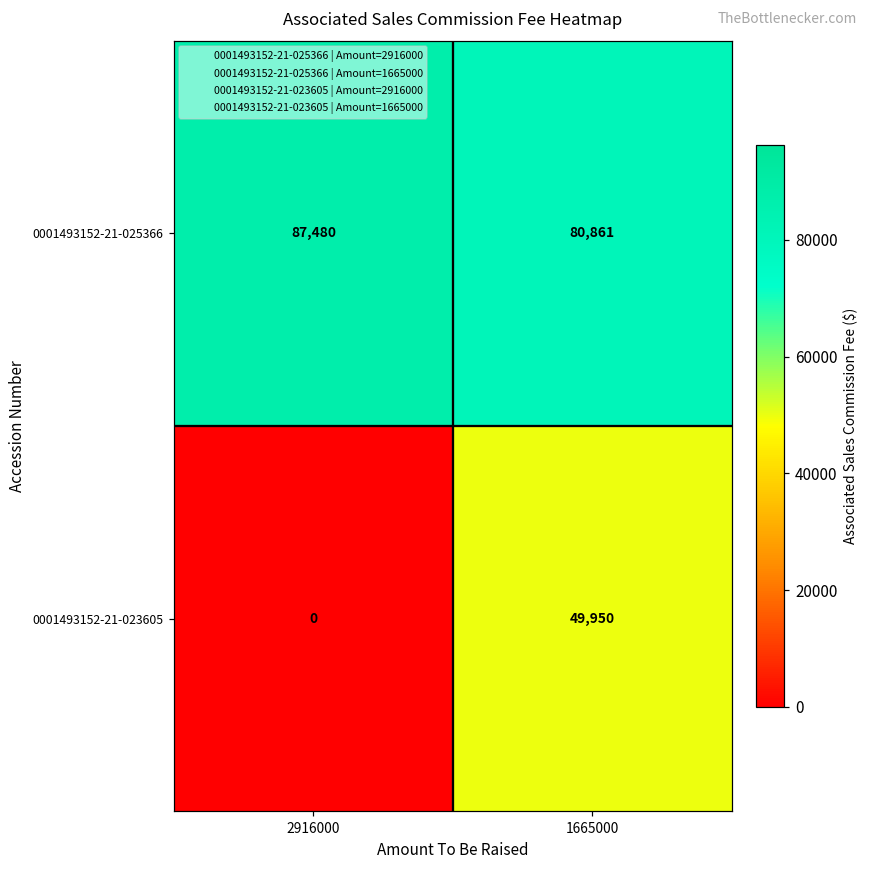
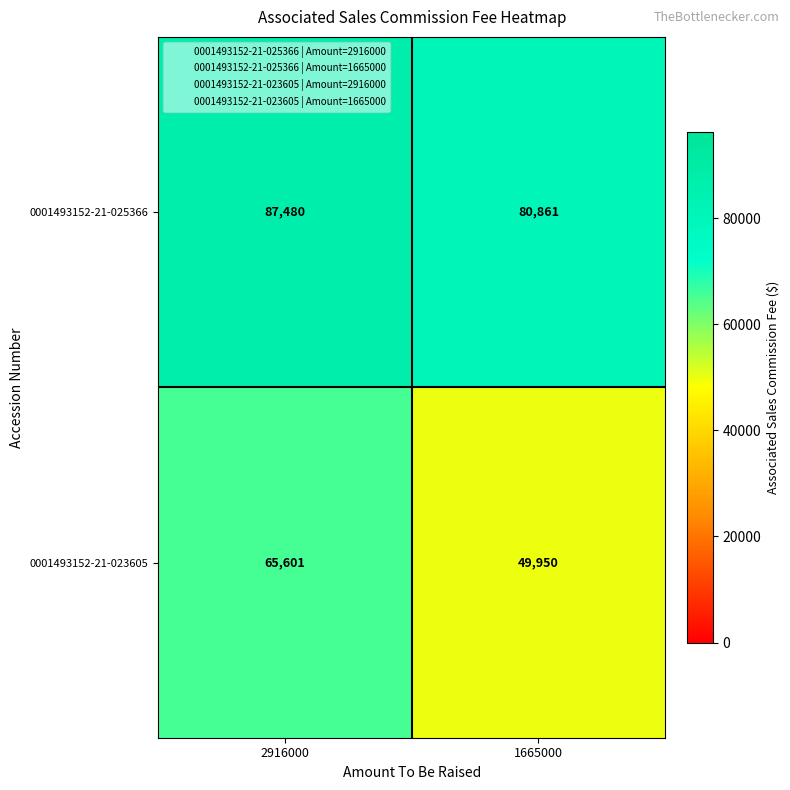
0001493152-21-023605, 2916000: 0 -> 65,601
